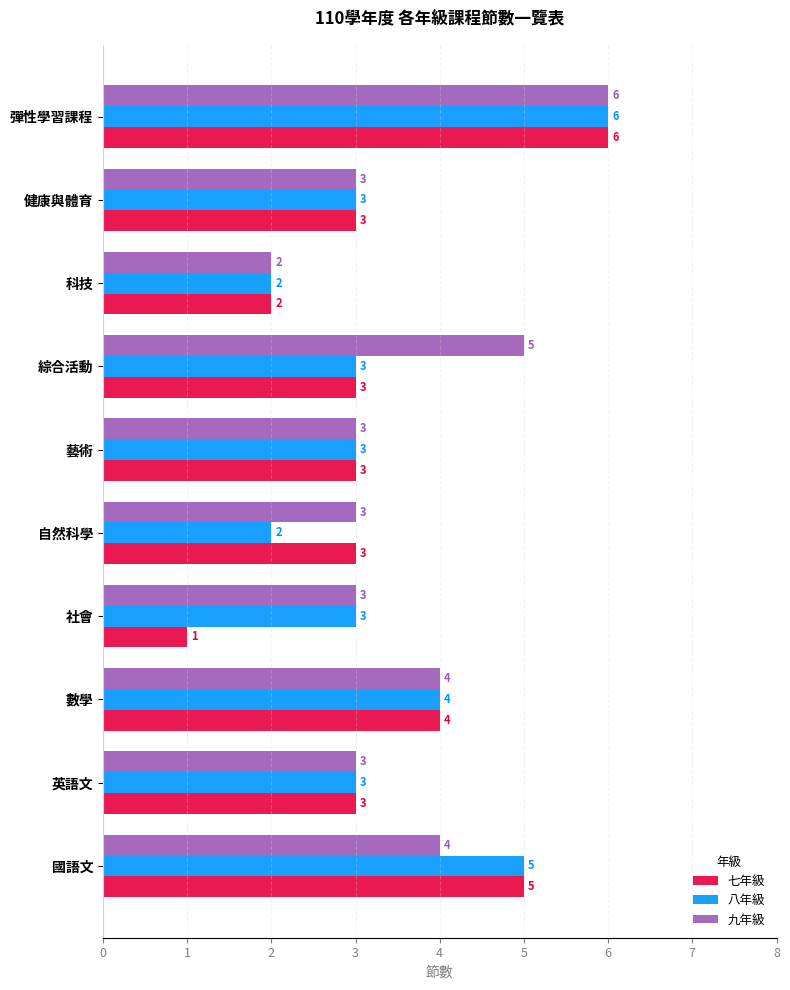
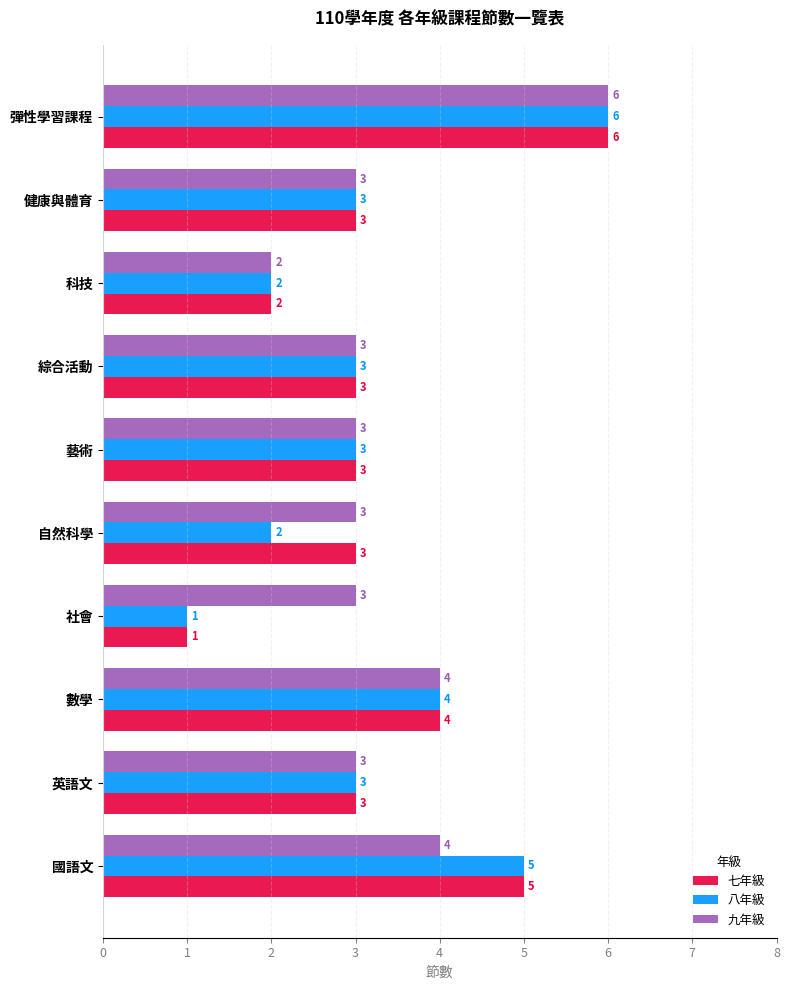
九年級, 綜合活動: 5 -> 3
八年級, 社會: 3 -> 1
